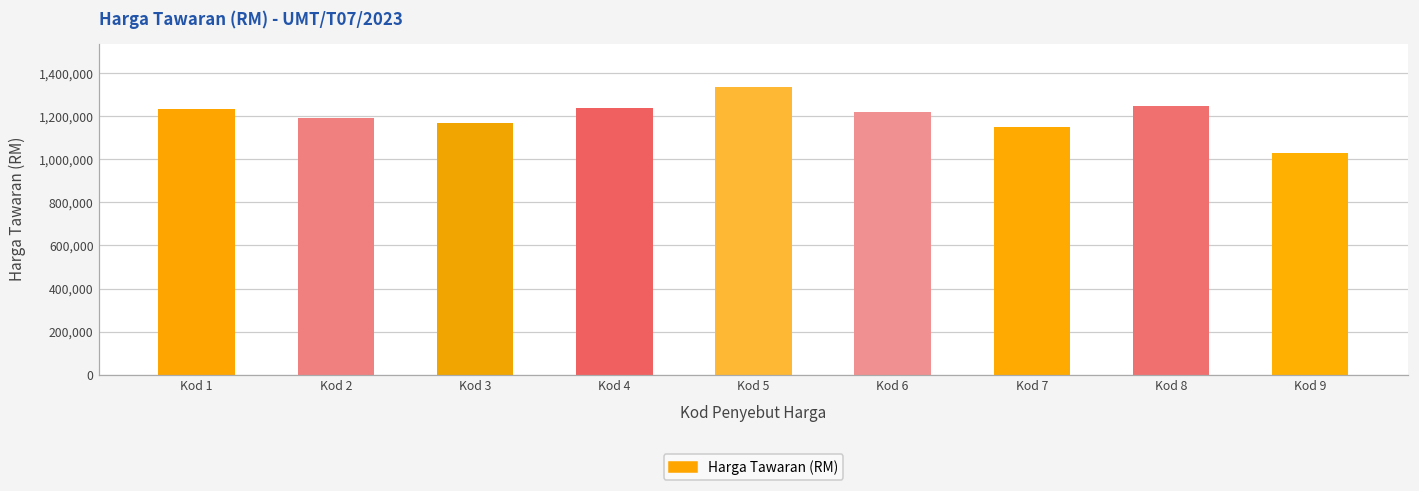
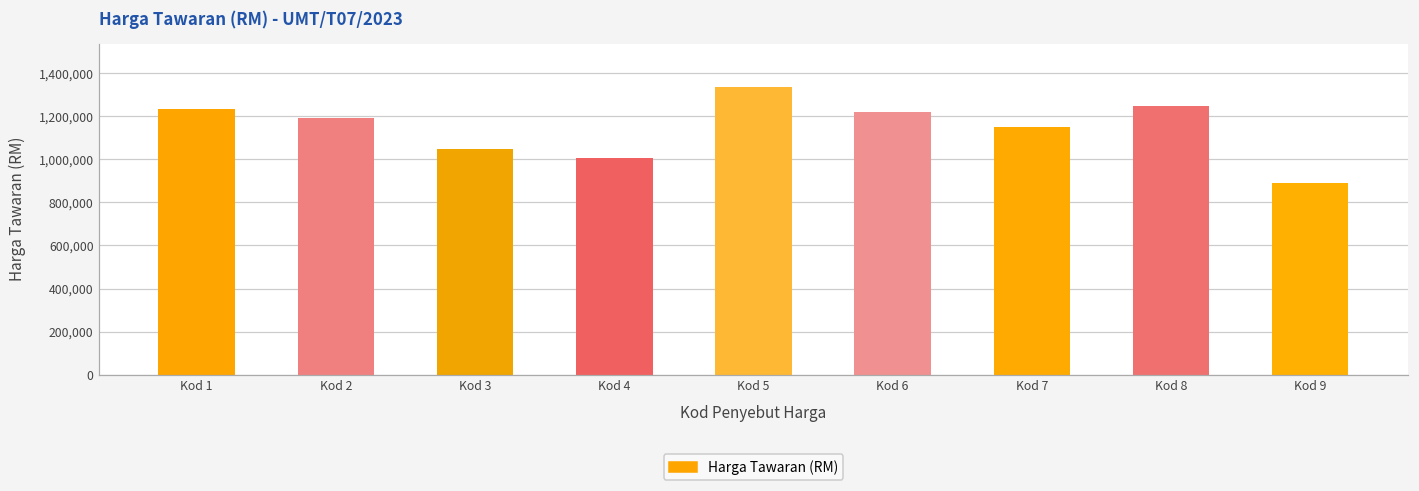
Kod 3: 1,170,000 -> 1,050,000
Kod 4: 1,240,000 -> 1,000,000
Kod 9: 1,030,000 -> 890,000
